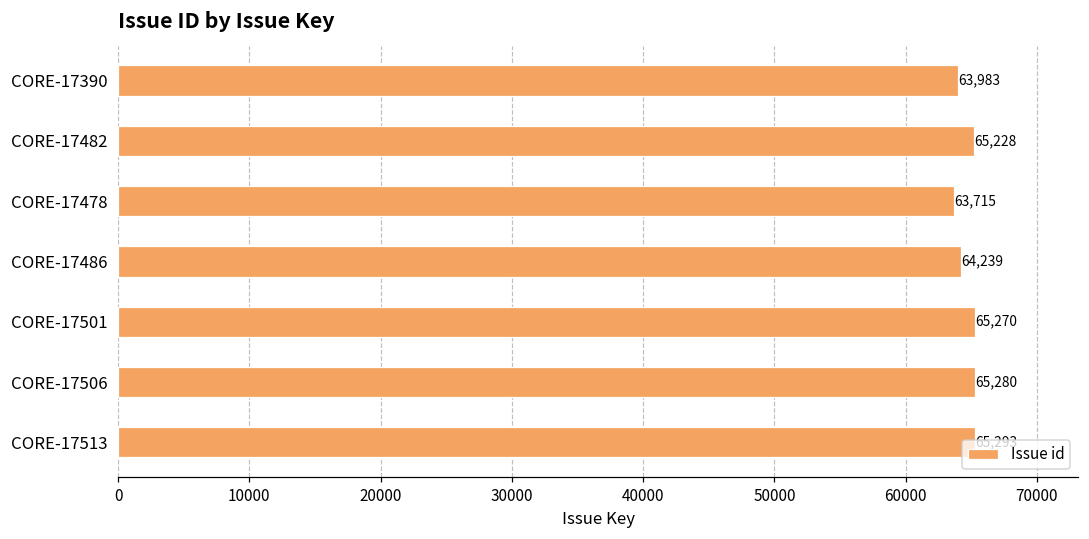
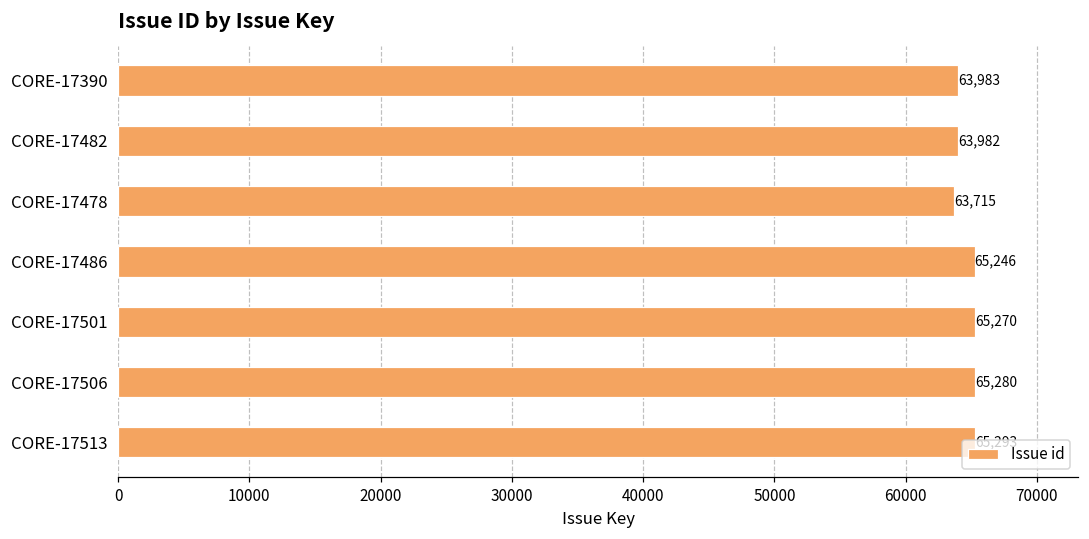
CORE-17482: 65,228 -> 63,982
CORE-17486: 64,239 -> 65,246
